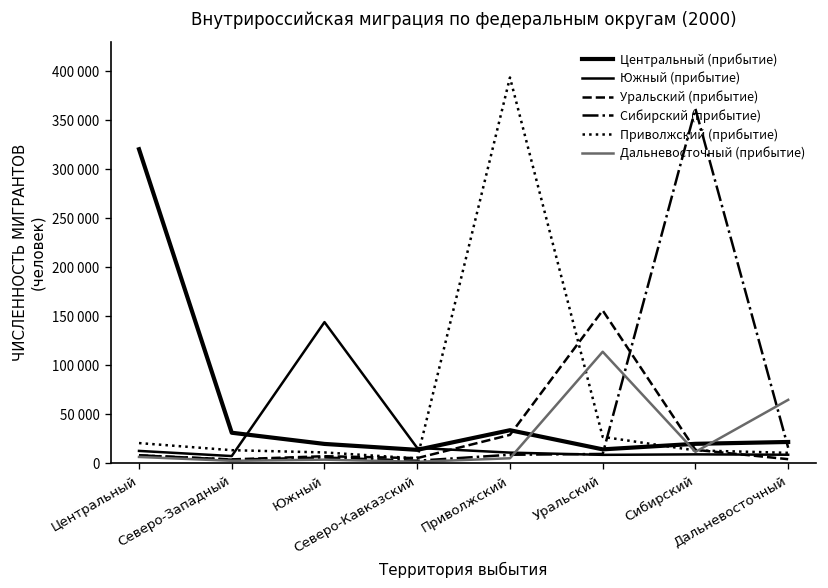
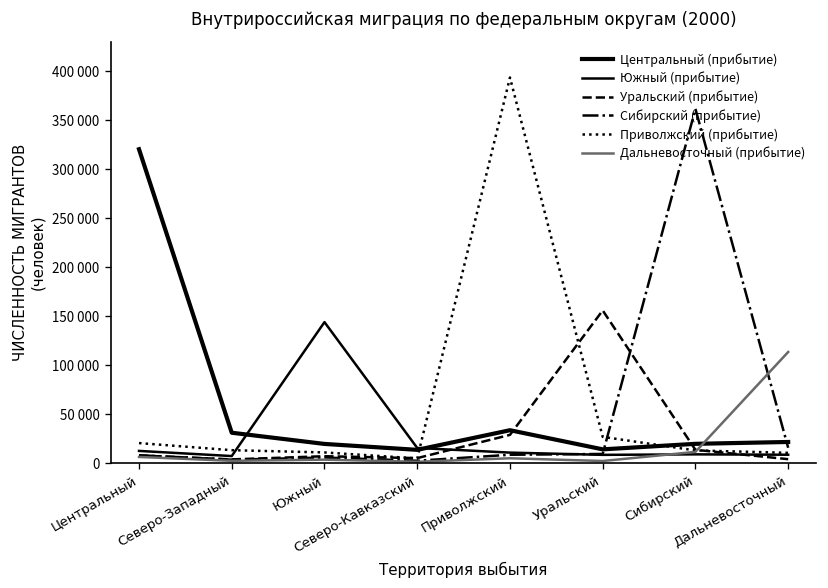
Дальневосточный (прибытие), Уральский: 110000 -> 0
Дальневосточный (прибытие), Дальневосточный: 60000 -> 110000
